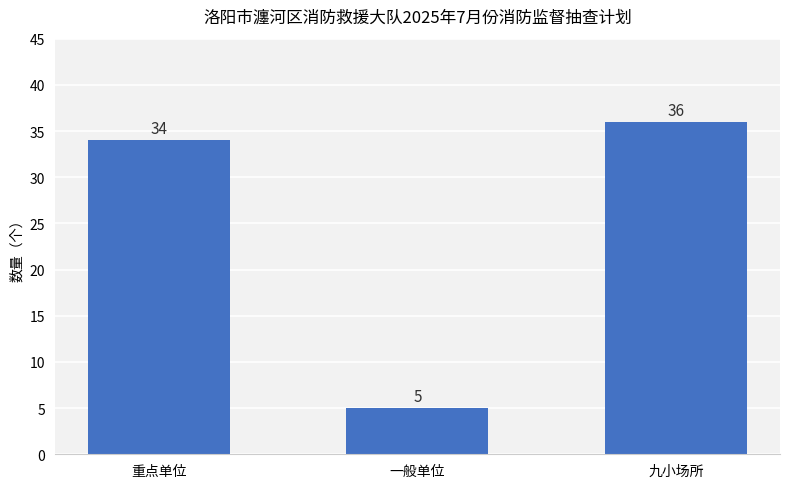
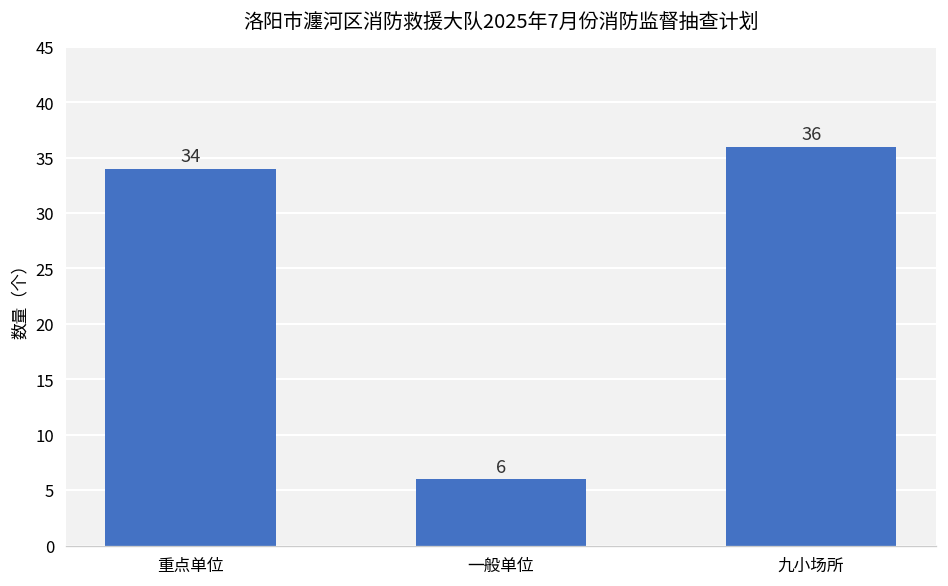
一般单位: 5 -> 6
